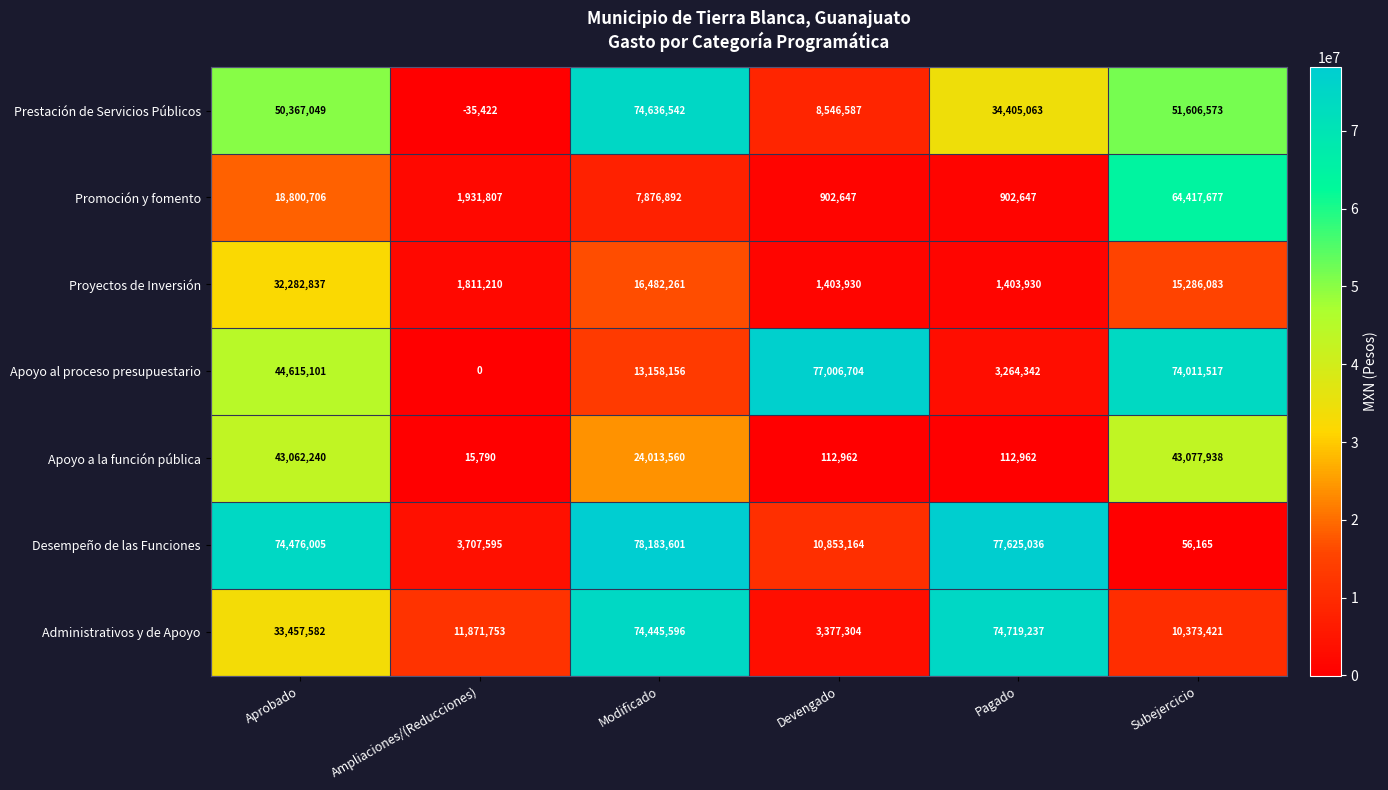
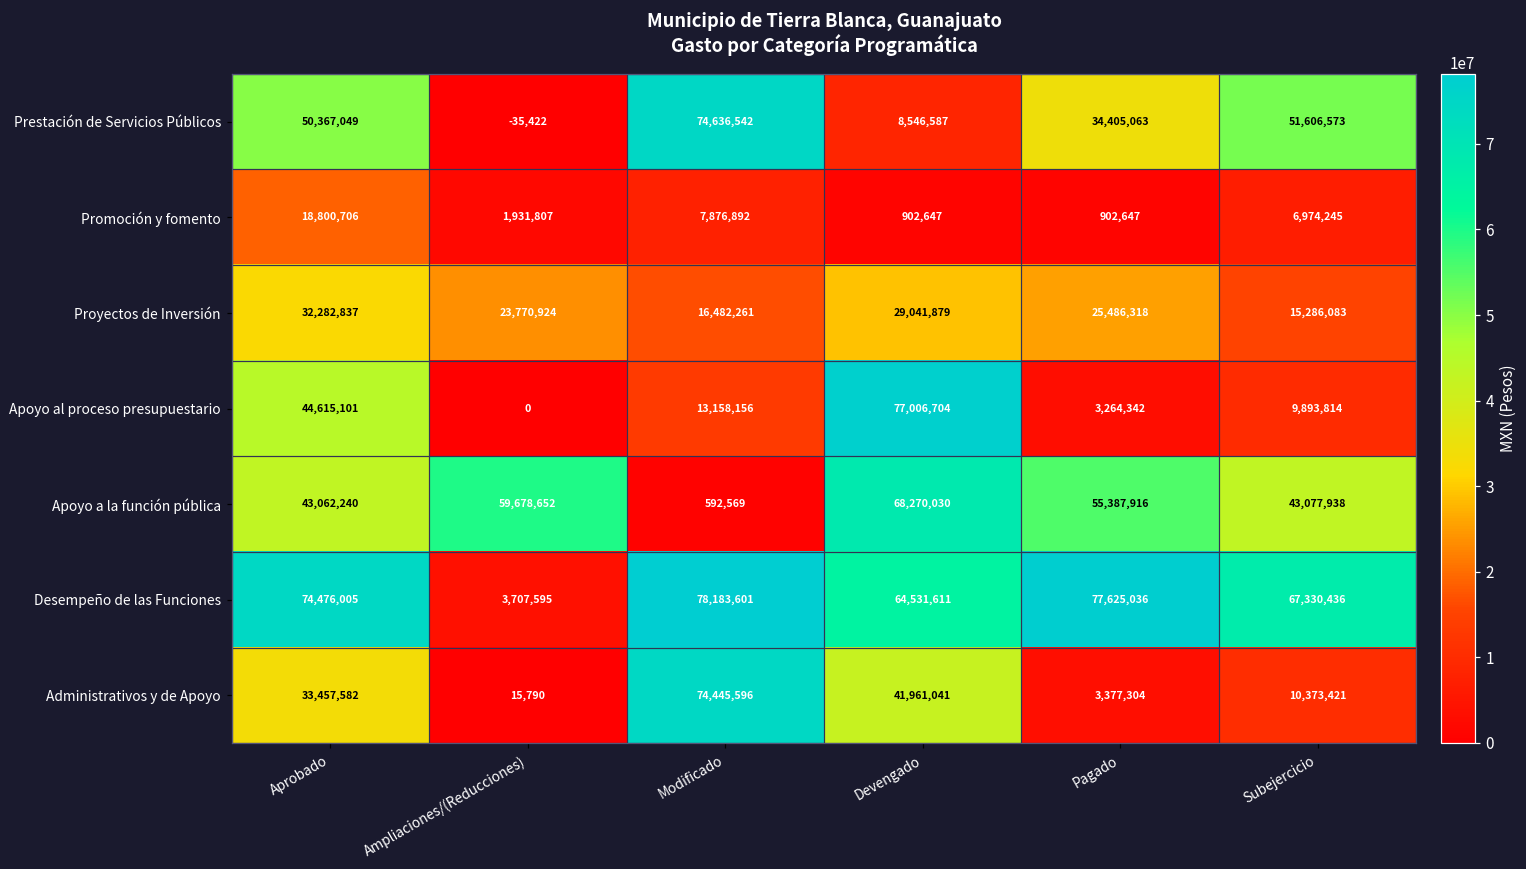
Promoción y fomento, Subejercicio: 64,417,677 -> 6,974,245
Proyectos de Inversión, Ampliaciones/(Reducciones): 1,811,210 -> 23,770,924
Proyectos de Inversión, Devengado: 1,403,930 -> 29,041,879
Proyectos de Inversión, Pagado: 1,403,930 -> 25,486,318
Apoyo al proceso presupuestario, Subejercicio: 74,011,517 -> 9,893,814
Apoyo a la función pública, Ampliaciones/(Reducciones): 15,790 -> 59,678,652
Apoyo a la función pública, Modificado: 24,013,560 -> 592,569
Apoyo a la función pública, Devengado: 112,962 -> 68,270,030
Apoyo a la función pública, Pagado: 112,962 -> 55,387,916
Desempeño de las Funciones, Devengado: 10,853,164 -> 64,531,611
Desempeño de las Funciones, Subejercicio: 56,165 -> 67,330,436
Administrativos y de Apoyo, Ampliaciones/(Reducciones): 11,871,753 -> 15,790
Administrativos y de Apoyo, Devengado: 3,377,304 -> 41,961,041
Administrativos y de Apoyo, Pagado: 74,719,237 -> 3,377,304
